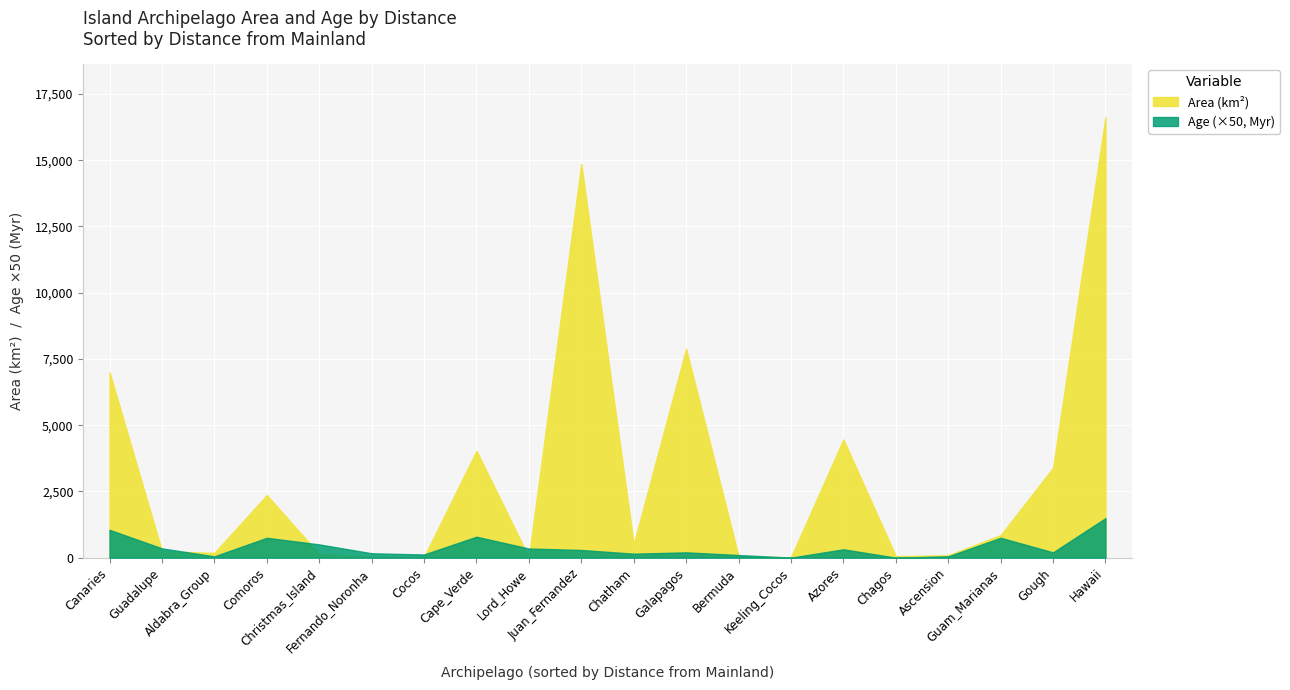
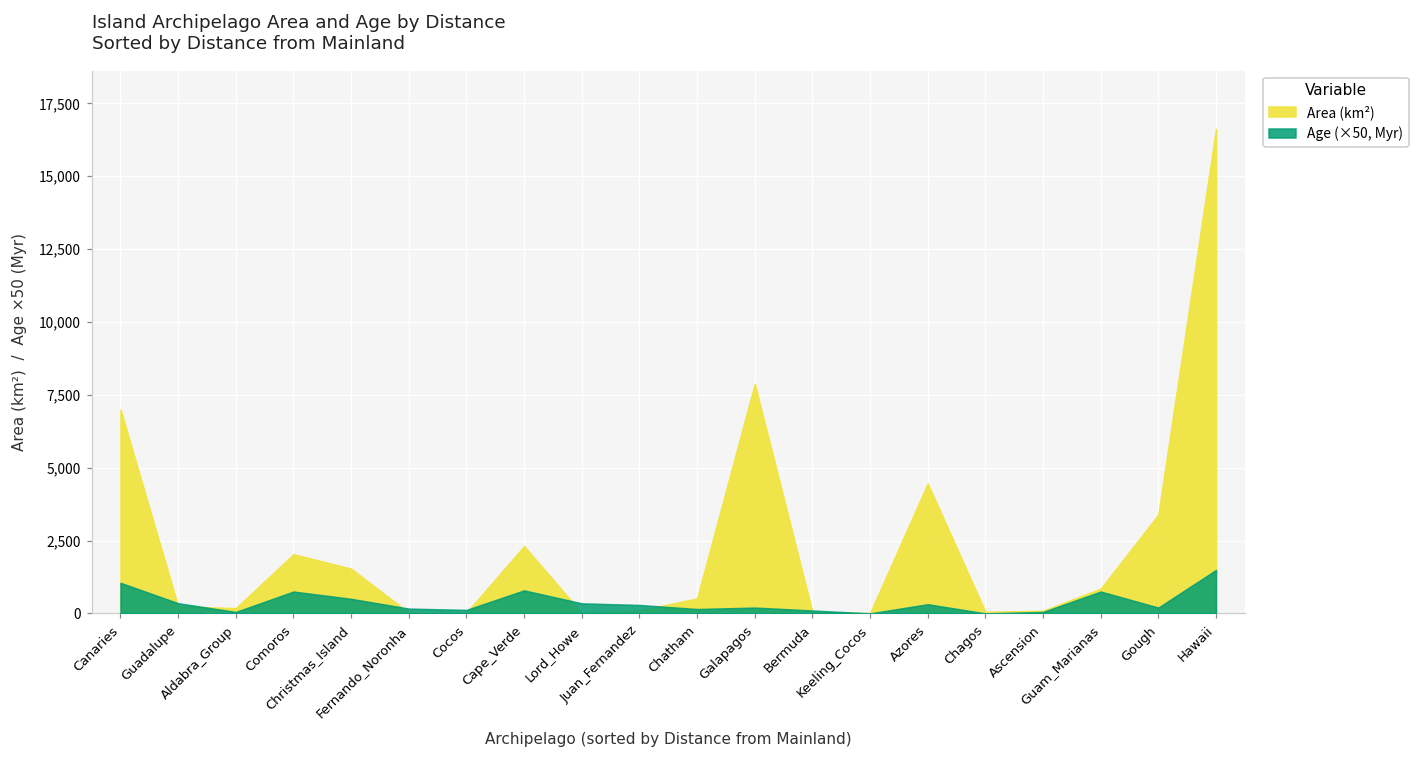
Area (km²), Comoros: 2,400 -> 2,000
Area (km²), Christmas_Island: 100 -> 1,500
Area (km²), Cape_Verde: 4,000 -> 2,300
Area (km²), Juan_Fernandez: 14,900 -> 100
